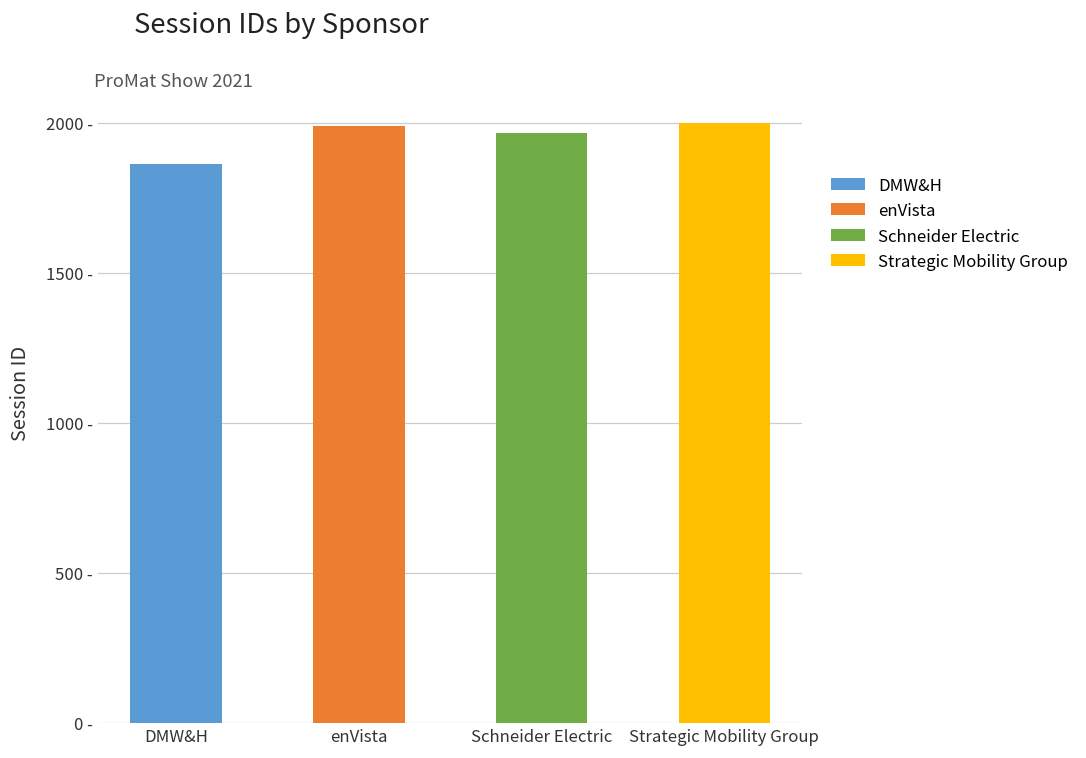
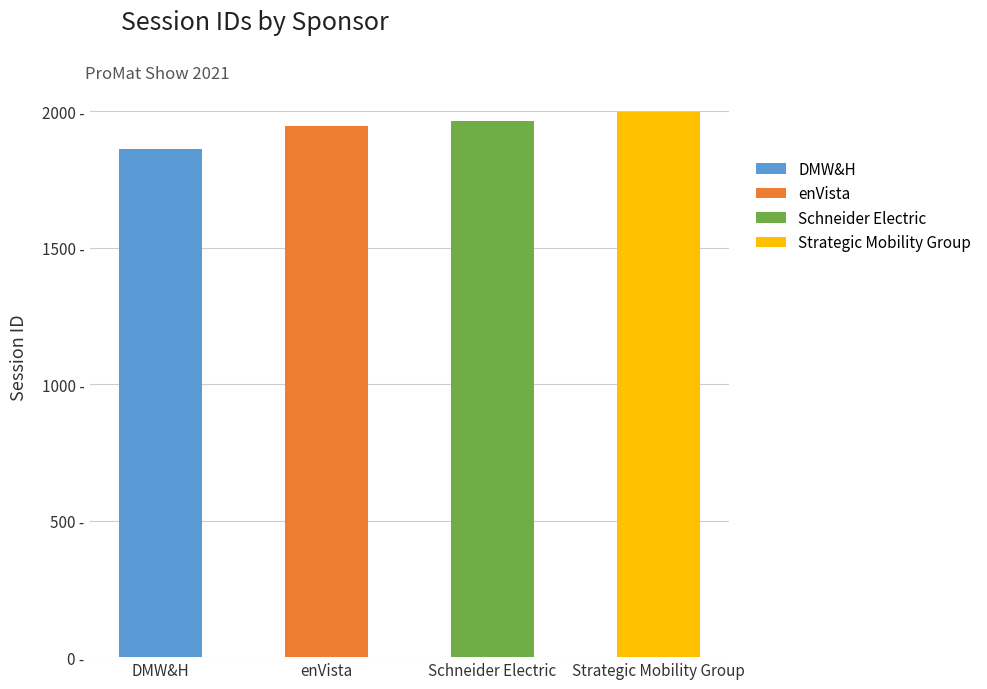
enVista: 1990 - -> 1950 -
